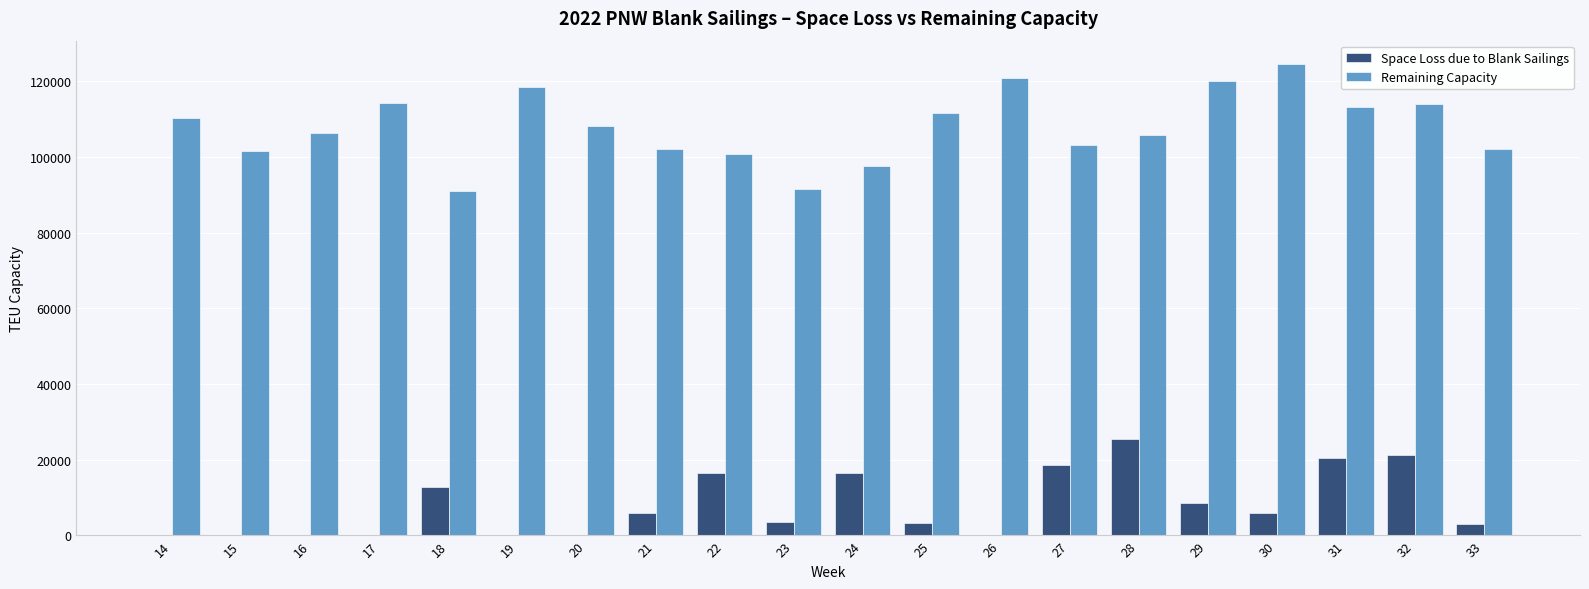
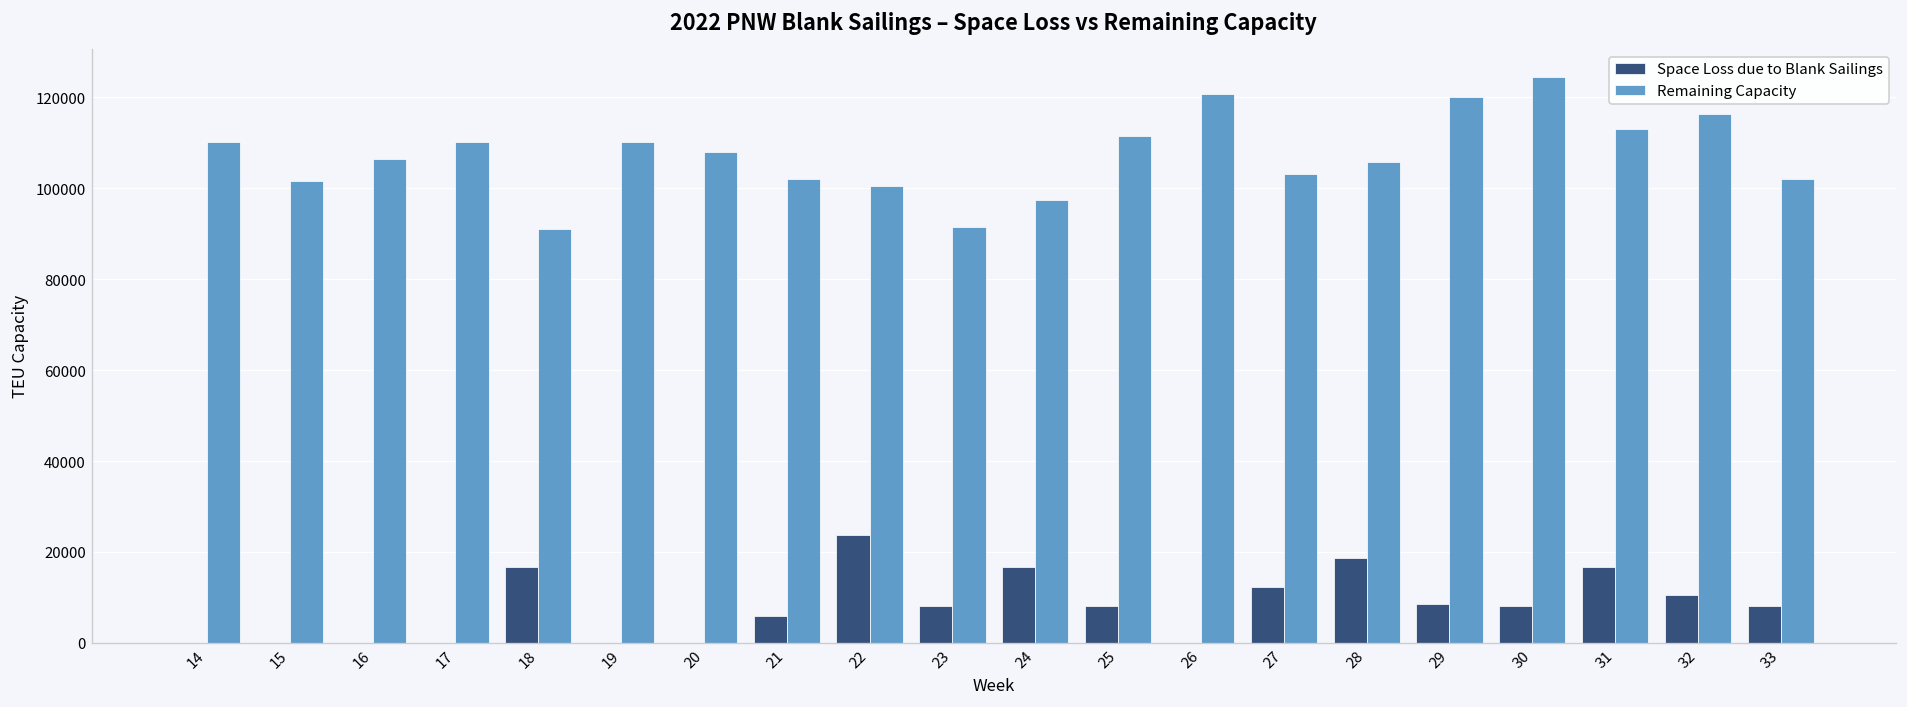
Remaining Capacity, 17: 114000 -> 110000
Space Loss due to Blank Sailings, 18: 13000 -> 17000
Remaining Capacity, 19: 118000 -> 110000
Space Loss due to Blank Sailings, 22: 17000 -> 24000
Space Loss due to Blank Sailings, 23: 4000 -> 8000
Space Loss due to Blank Sailings, 25: 3000 -> 8000
Space Loss due to Blank Sailings, 27: 19000 -> 12000
Space Loss due to Blank Sailings, 28: 25000 -> 19000
Space Loss due to Blank Sailings, 30: 6000 -> 8000
Space Loss due to Blank Sailings, 31: 20000 -> 17000
Space Loss due to Blank Sailings, 32: 21000 -> 11000
Remaining Capacity, 32: 114000 -> 116000
Space Loss due to Blank Sailings, 33: 3000 -> 8000
